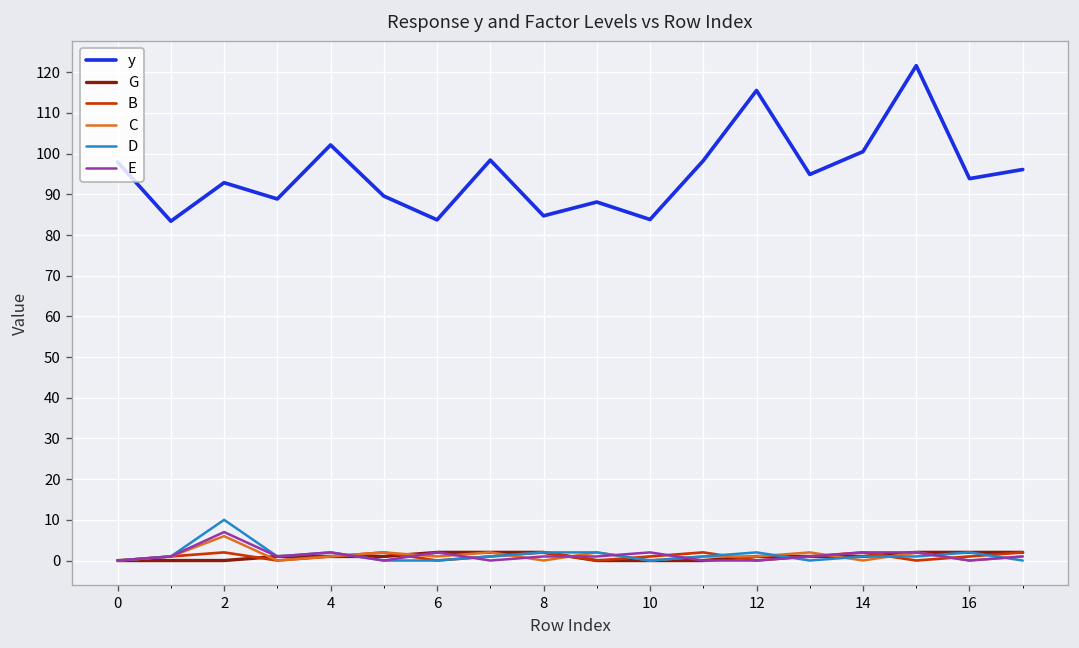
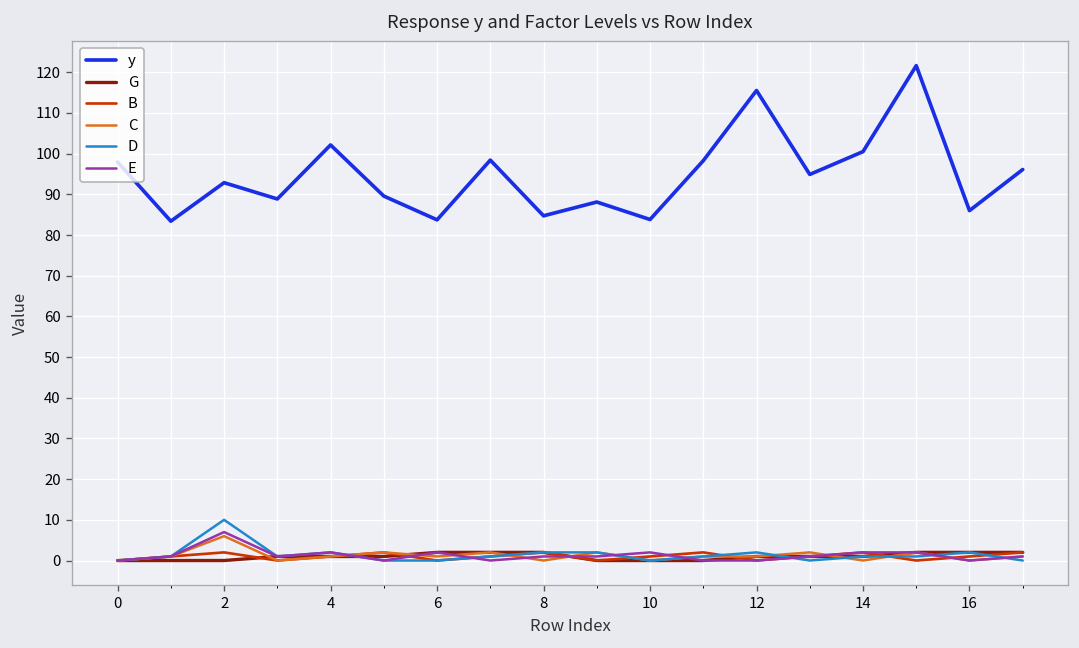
y, 16: 94 -> 86
